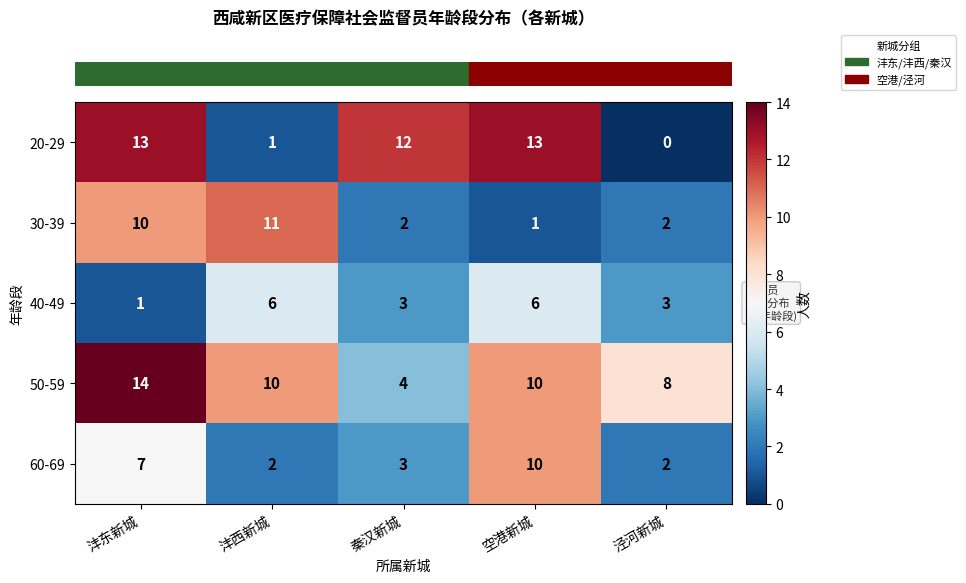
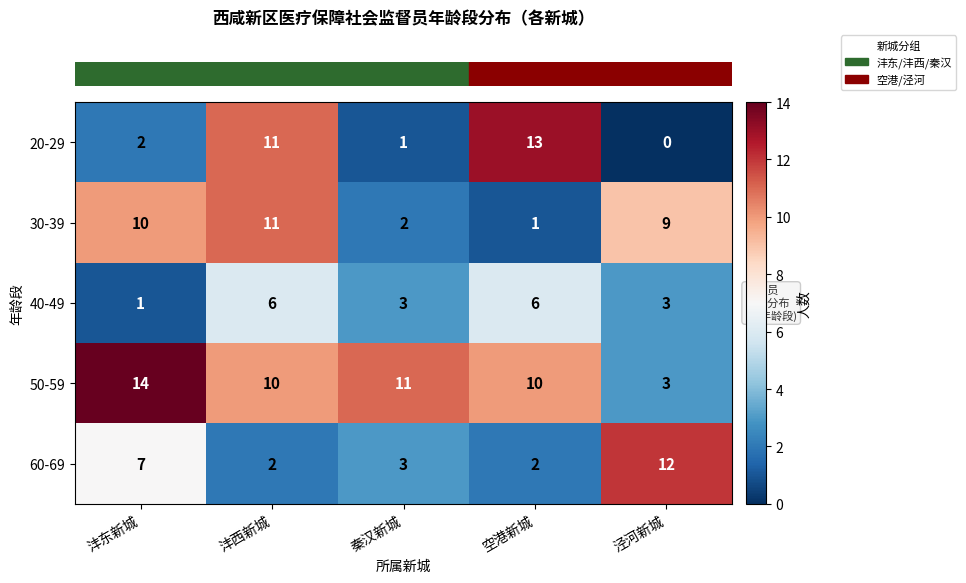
20-29, 沣东新城: 13 -> 2
20-29, 沣西新城: 1 -> 11
20-29, 秦汉新城: 12 -> 1
30-39, 泾河新城: 2 -> 9
50-59, 秦汉新城: 4 -> 11
50-59, 泾河新城: 8 -> 3
60-69, 空港新城: 10 -> 2
60-69, 泾河新城: 2 -> 12
